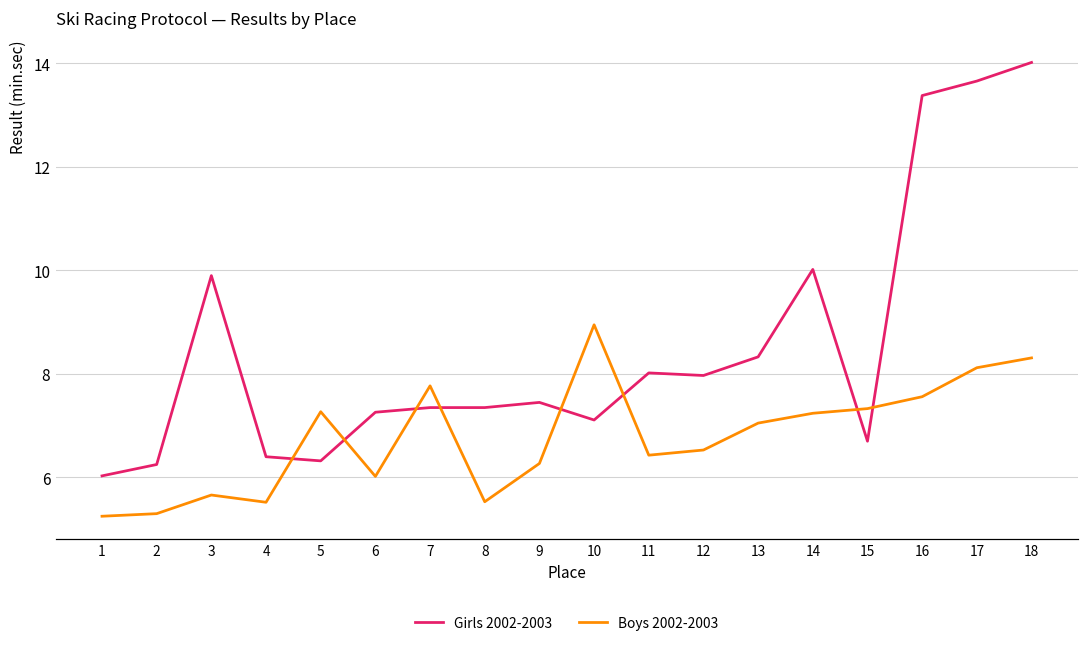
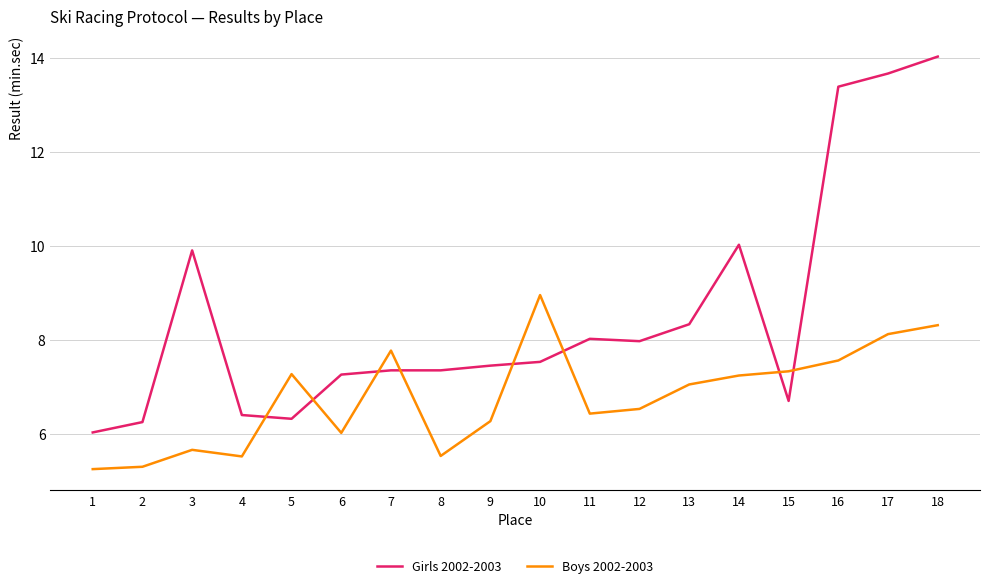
Girls 2002-2003, 10: 7.1 -> 7.5
